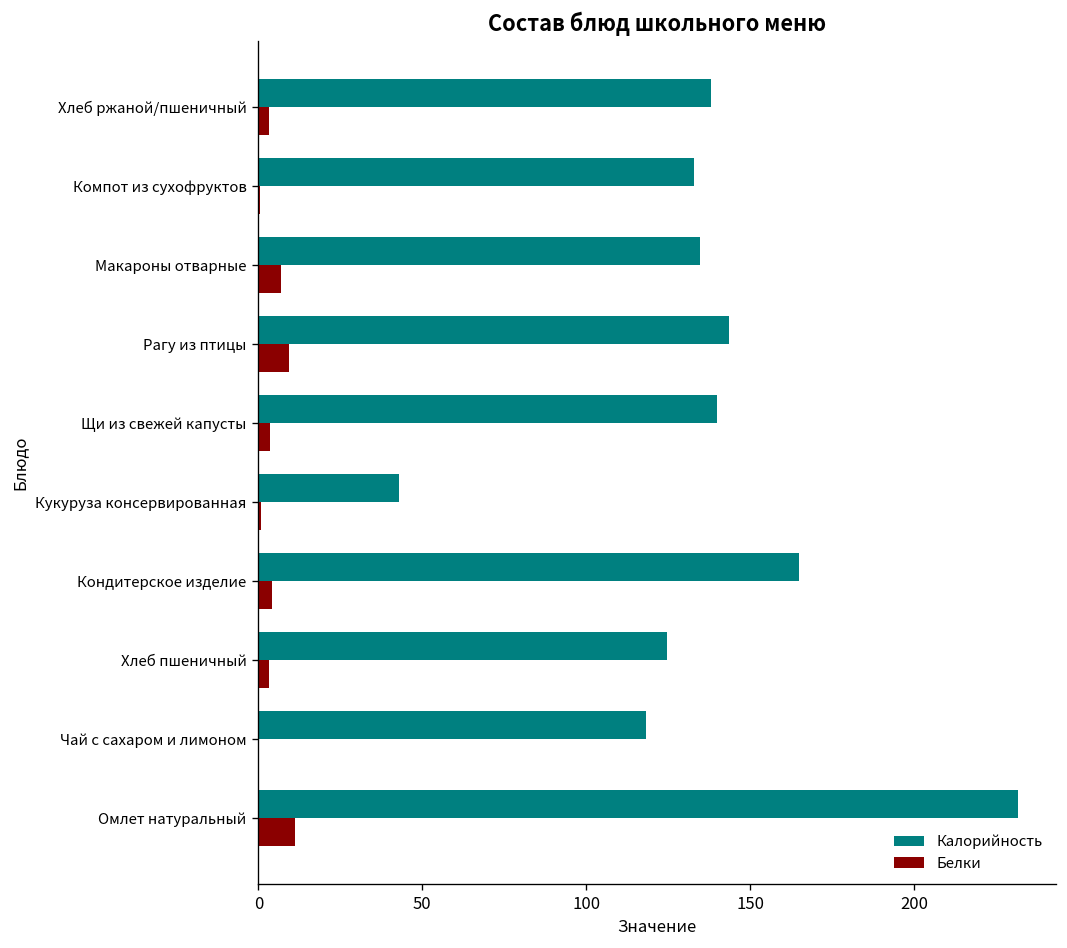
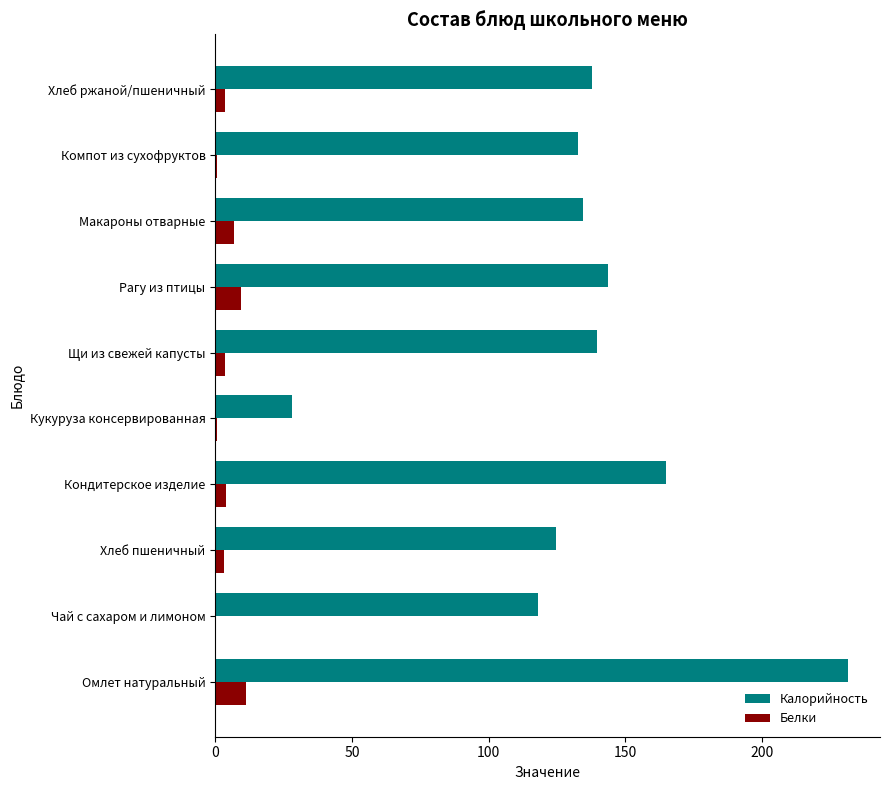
Калорийность, Кукуруза консервированная: 43 -> 28
